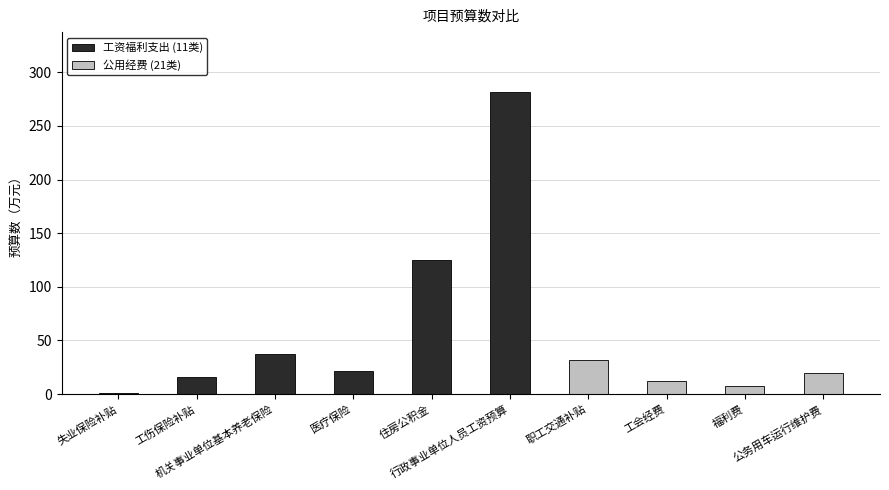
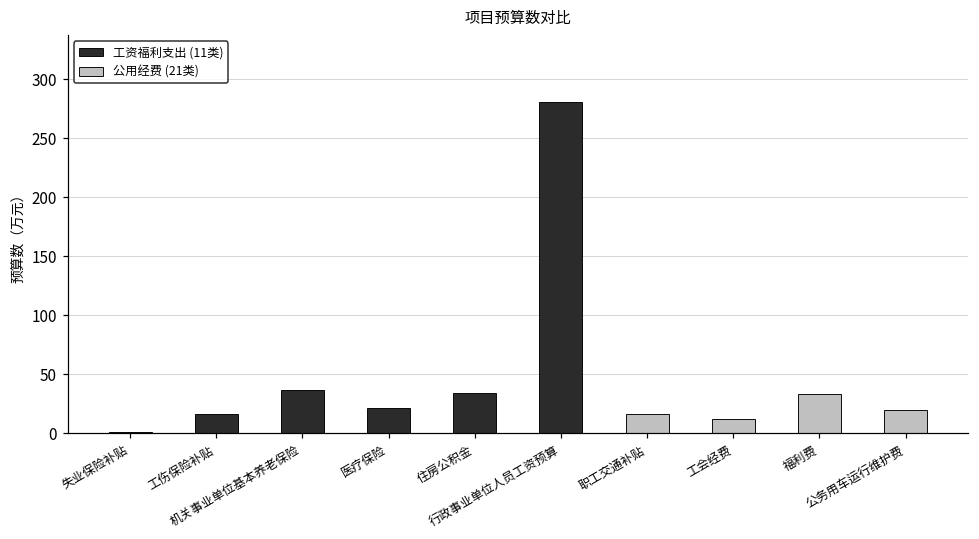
工资福利支出 (11类), 住房公积金: 125 -> 34
公用经费 (21类), 职工交通补贴: 32 -> 16
公用经费 (21类), 福利费: 7 -> 33
